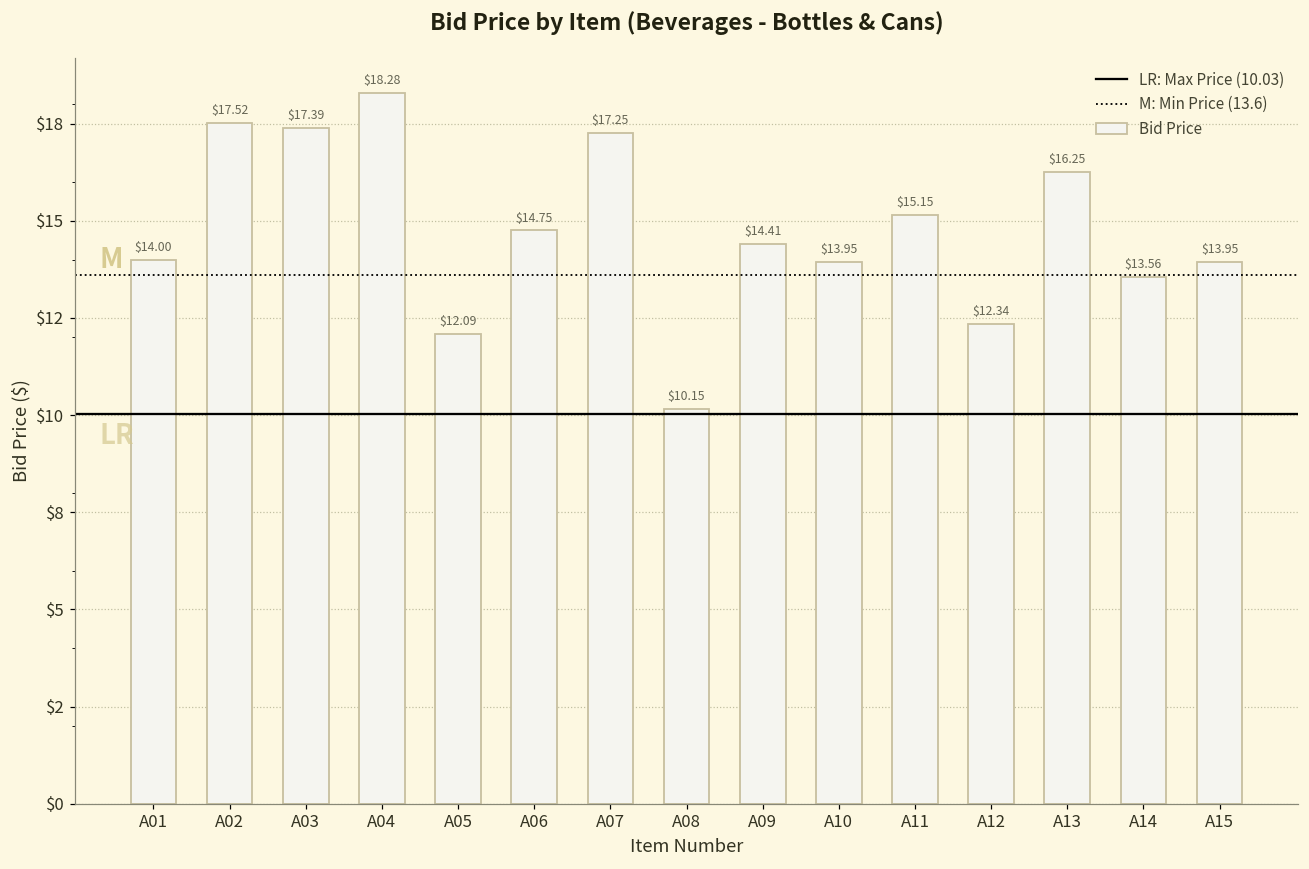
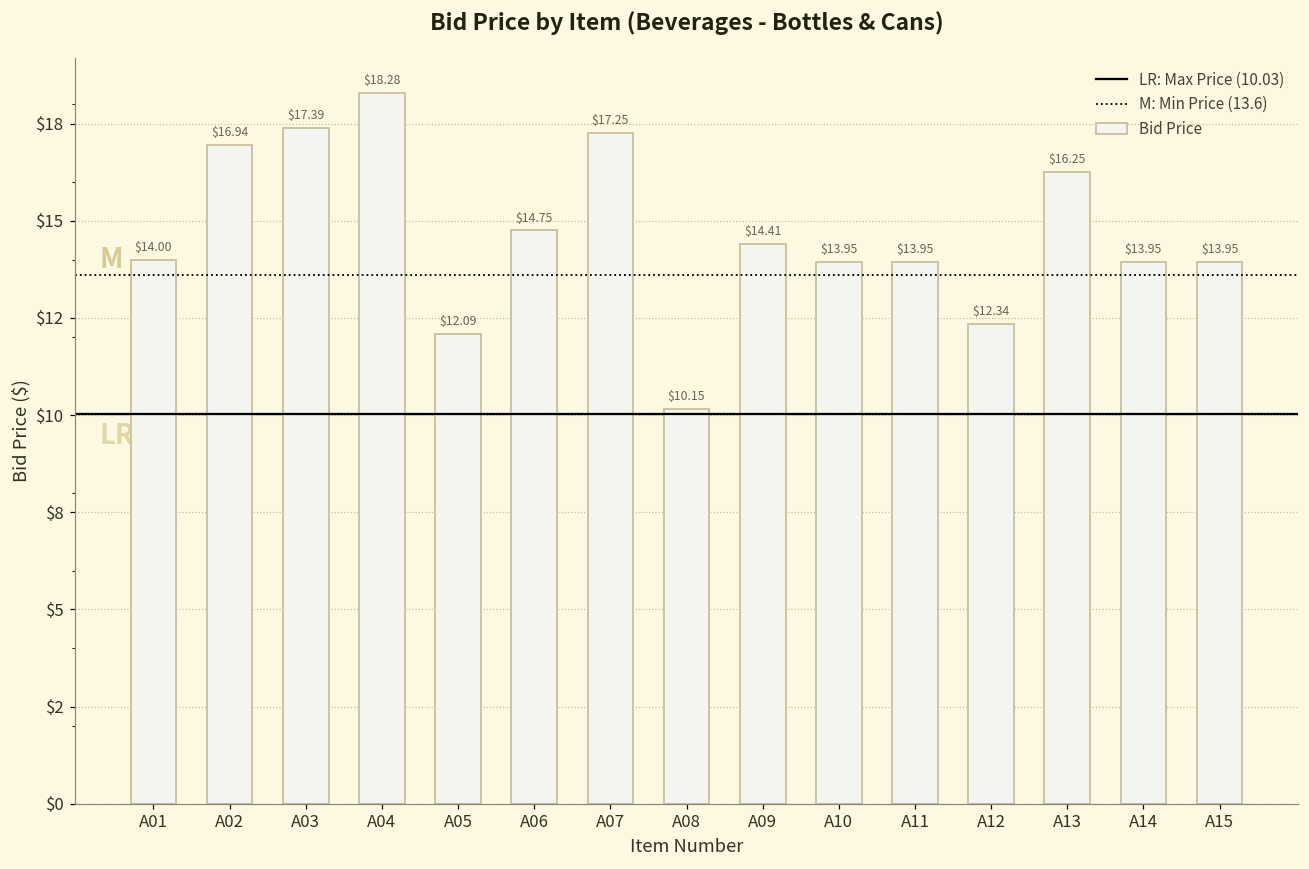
A02: $17.52 -> $16.94
A11: $15.15 -> $13.95
A14: $13.56 -> $13.95
